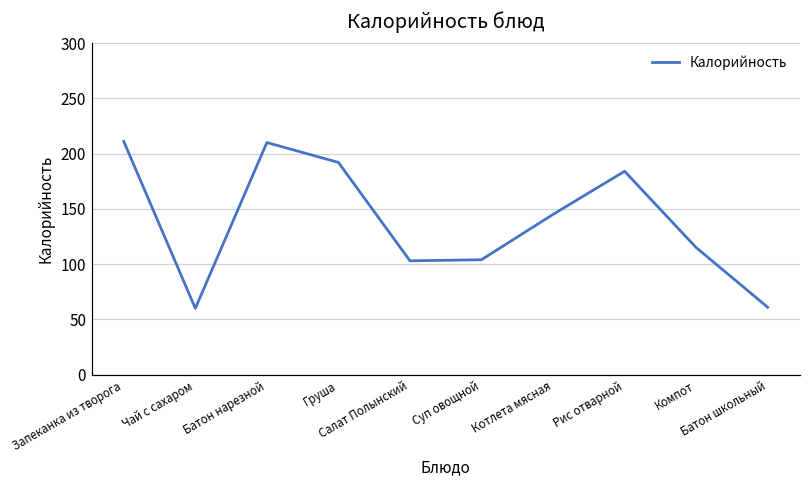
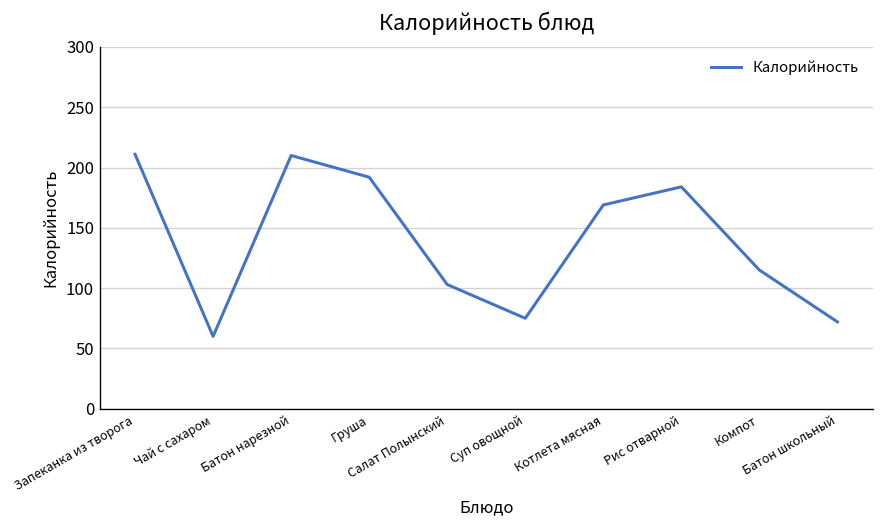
Суп овощной: 104 -> 75
Котлета мясная: 145 -> 169
Батон школьный: 61 -> 72
